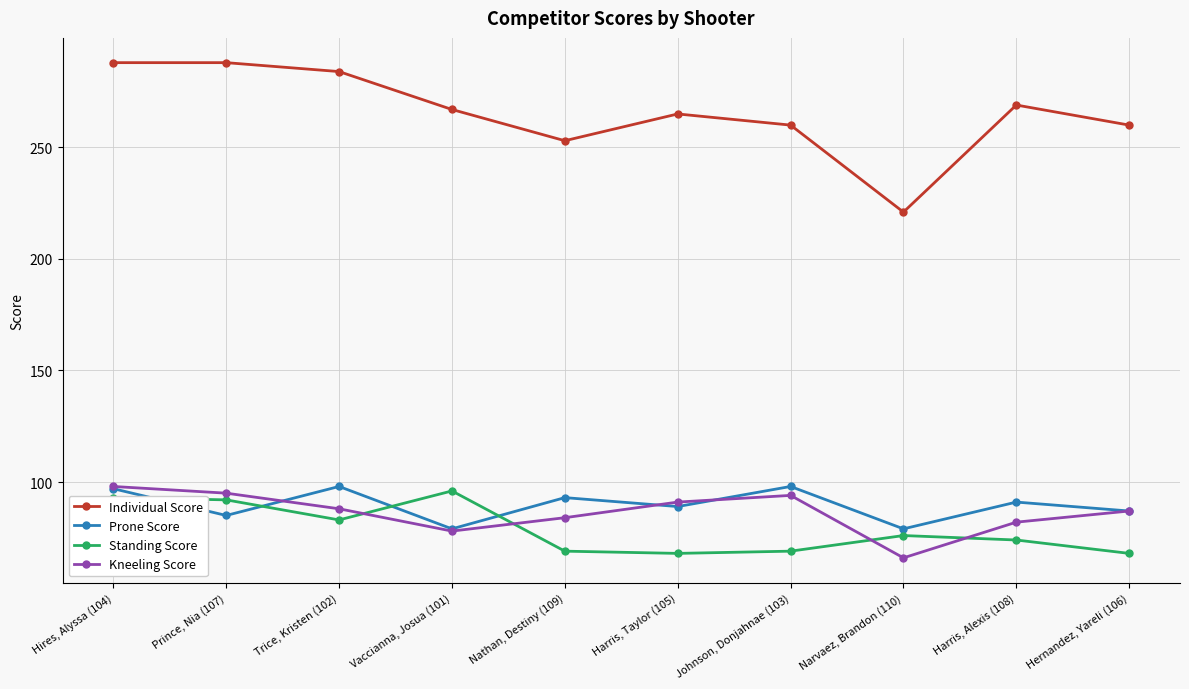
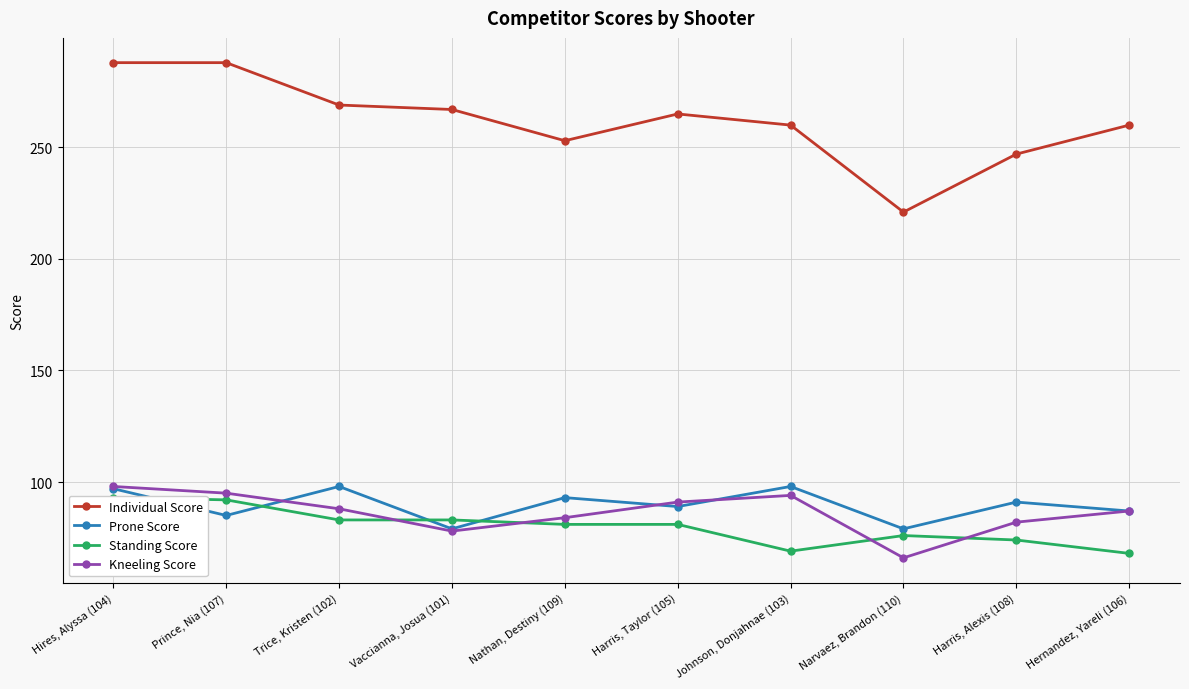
Individual Score, Trice, Kristen (102): 284 -> 269
Standing Score, Vaccianna, Josua (101): 96 -> 83
Standing Score, Nathan, Destiny (109): 69 -> 81
Standing Score, Harris, Taylor (105): 68 -> 81
Individual Score, Harris, Alexis (108): 269 -> 247
